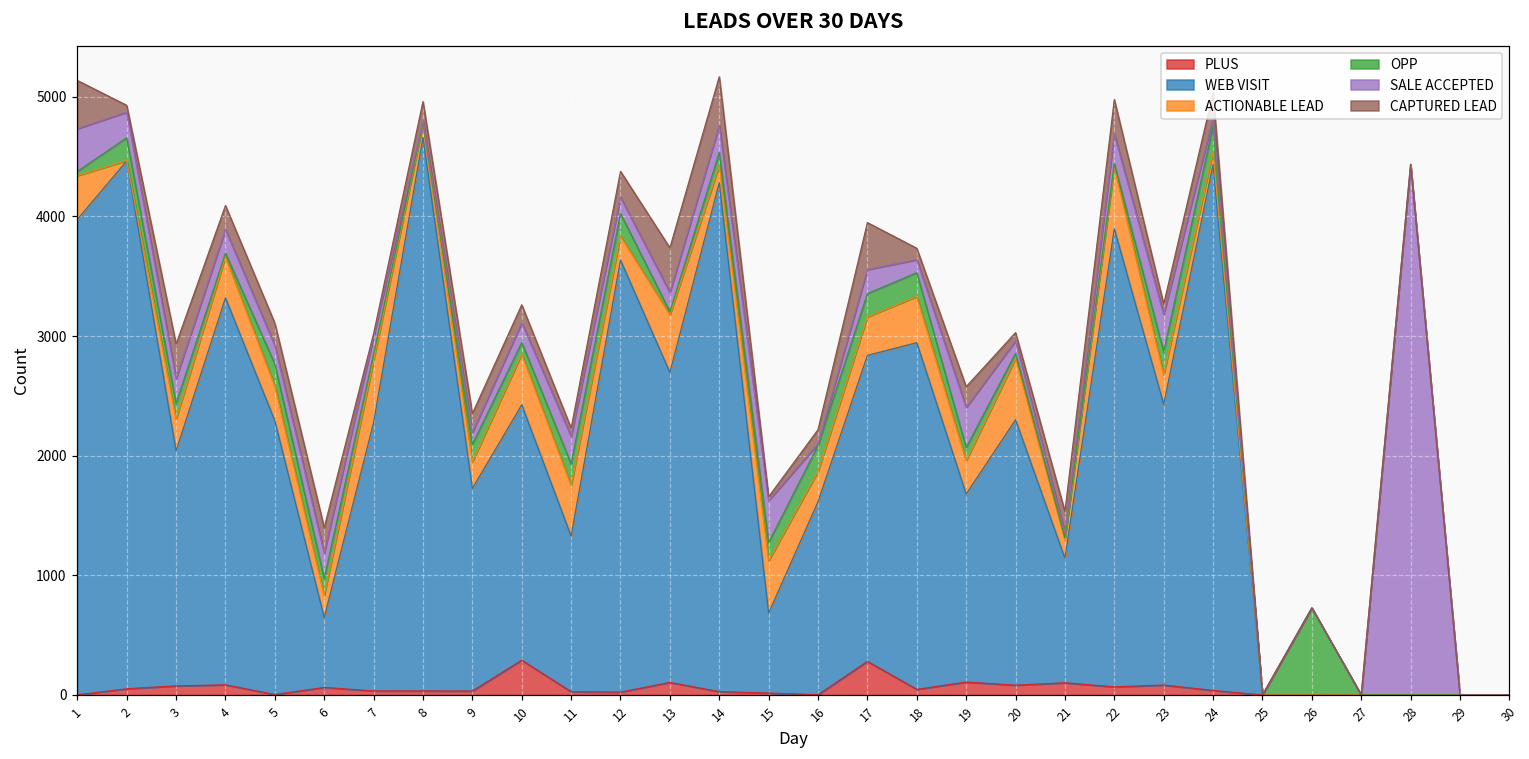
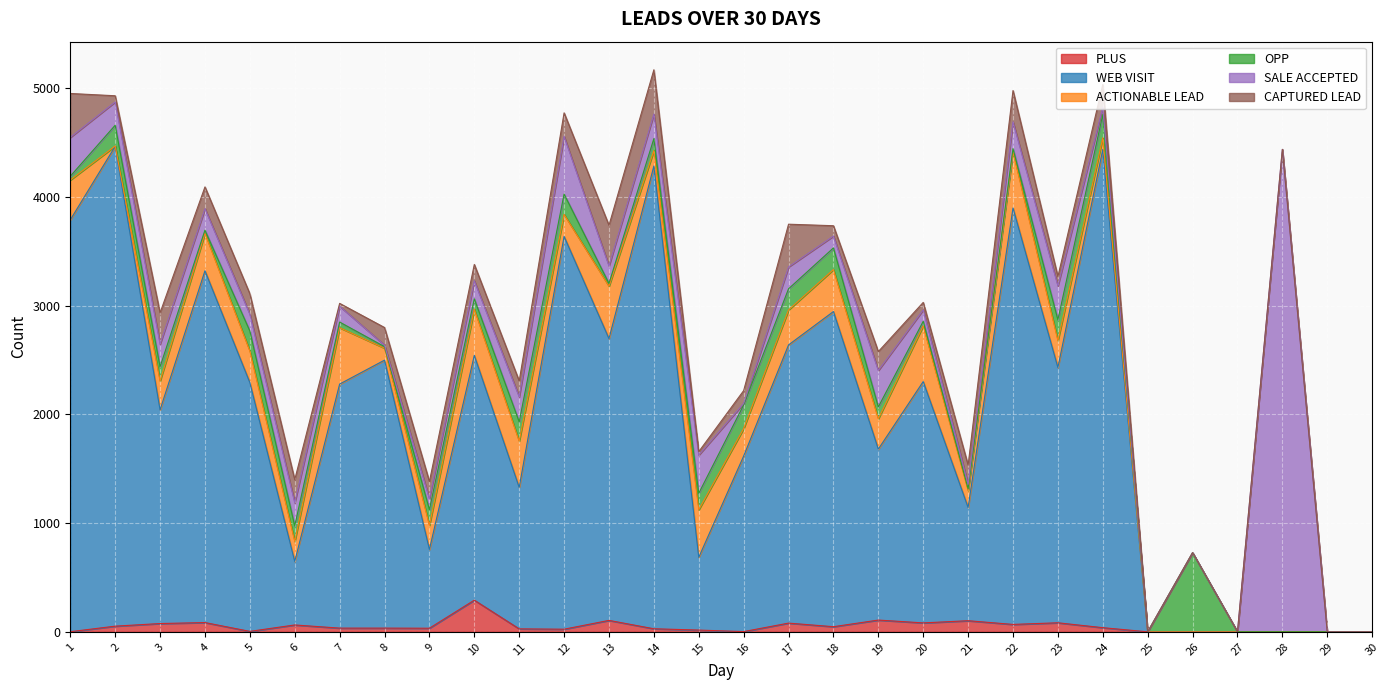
WEB VISIT, 1: 3970 -> 3790
WEB VISIT, 8: 4630 -> 2460
WEB VISIT, 9: 1690 -> 720
WEB VISIT, 10: 2140 -> 2250
CAPTURED LEAD, 11: 70 -> 150
SALE ACCEPTED, 12: 140 -> 530
PLUS, 17: 280 -> 80
